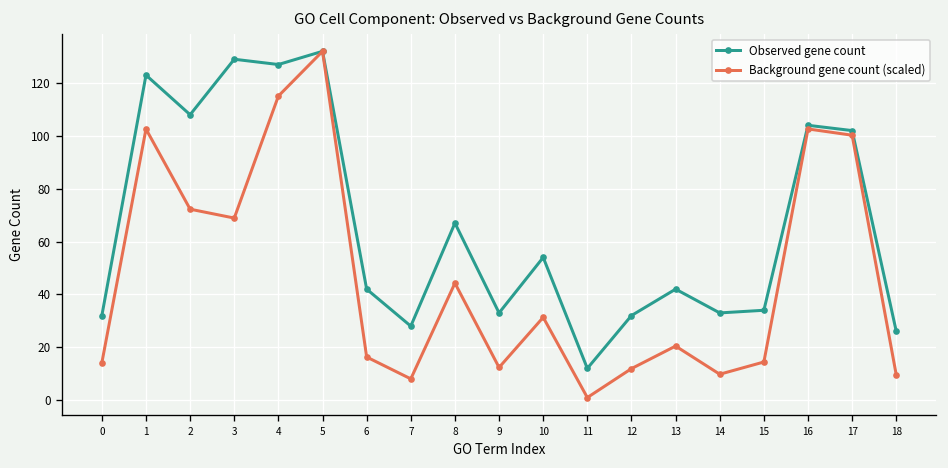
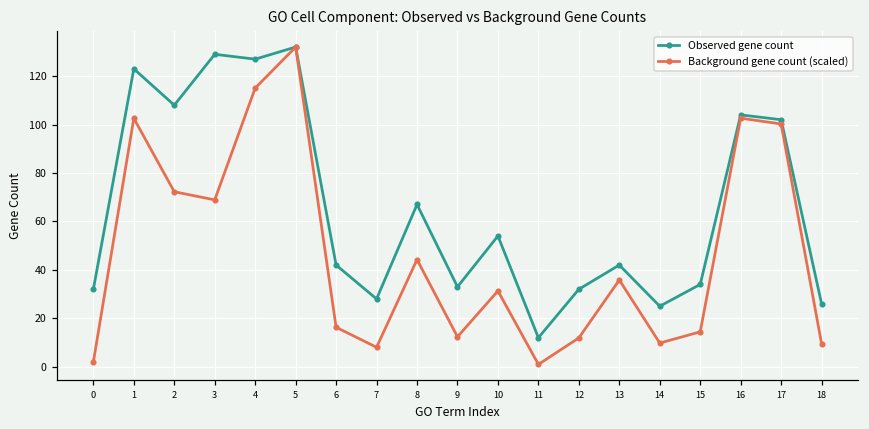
Background gene count (scaled), 0: 14 -> 2
Background gene count (scaled), 13: 20 -> 36
Observed gene count, 14: 33 -> 25
